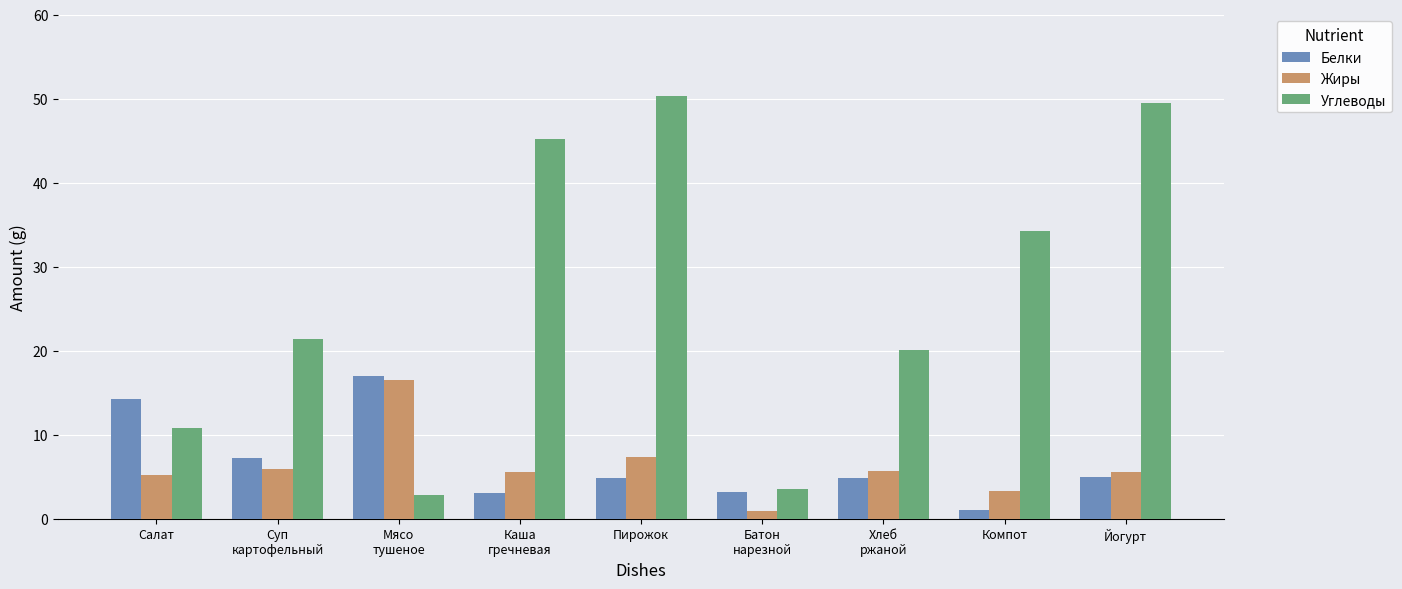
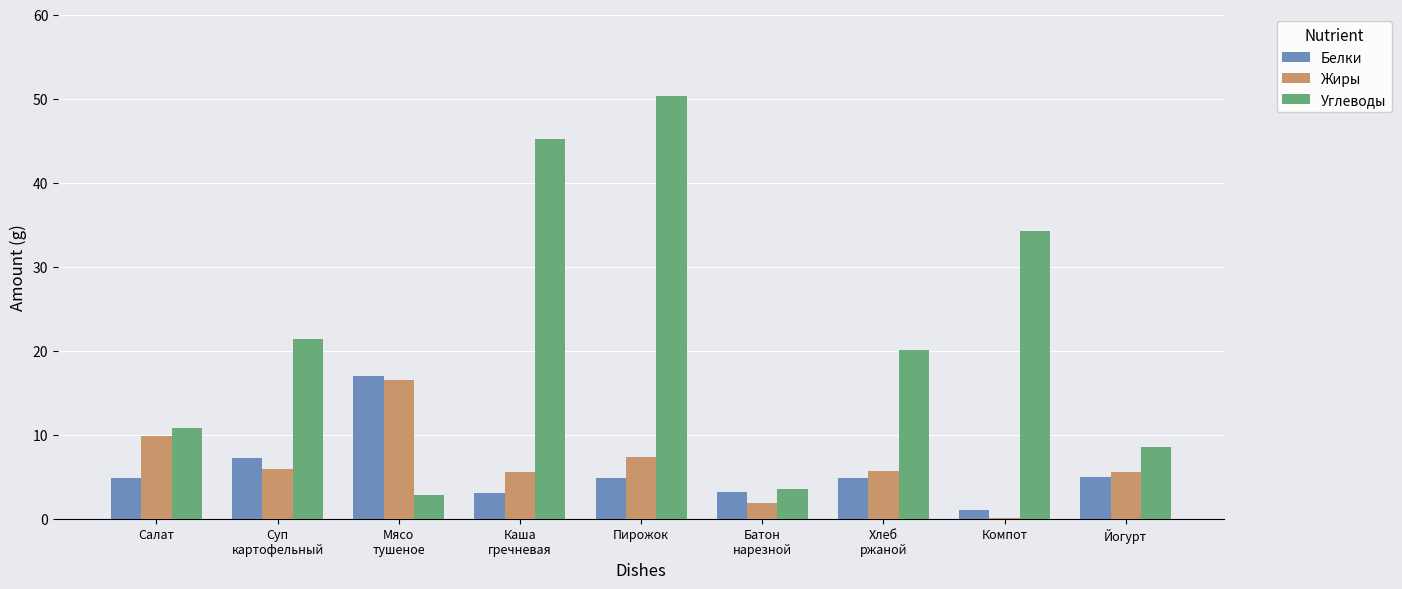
Белки, Салат: 14 -> 5
Жиры, Салат: 5 -> 10
Жиры, Батон нарезной: 1 -> 2
Жиры, Компот: 3 -> 0
Углеводы, Йогурт: 50 -> 9
